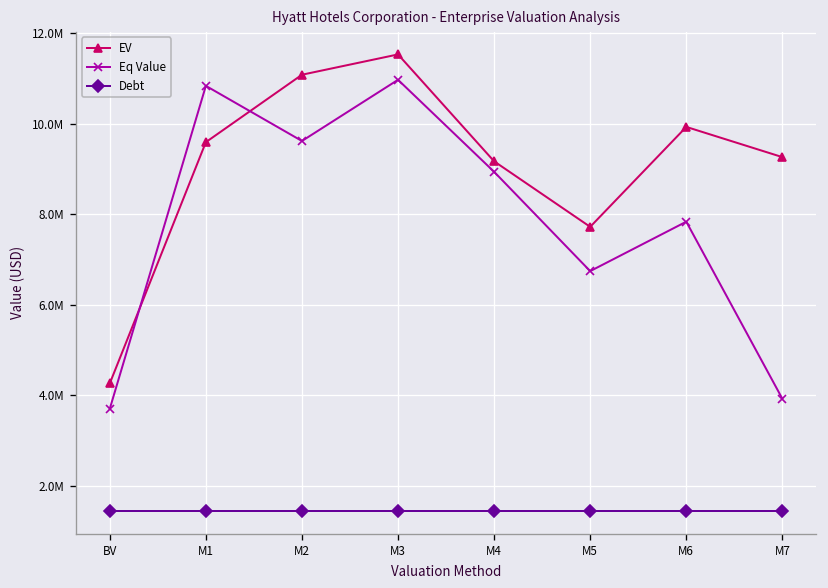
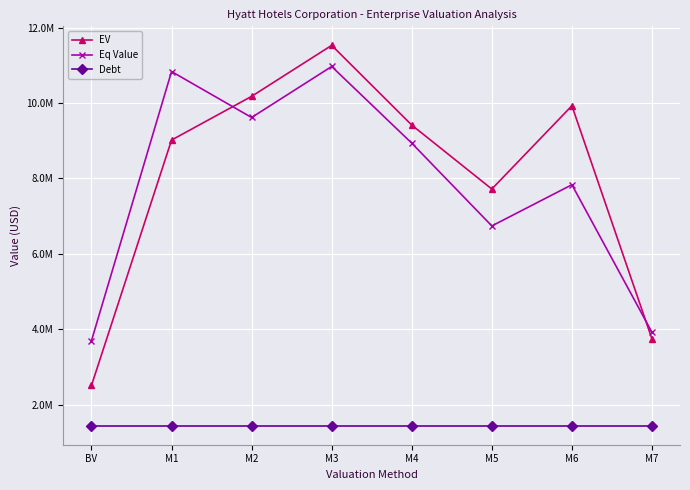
EV, BV: 4300000 -> 2500000
EV, M1: 9600000 -> 9000000
EV, M2: 11100000 -> 10200000
EV, M4: 9200000 -> 9400000
EV, M7: 9300000 -> 3700000
